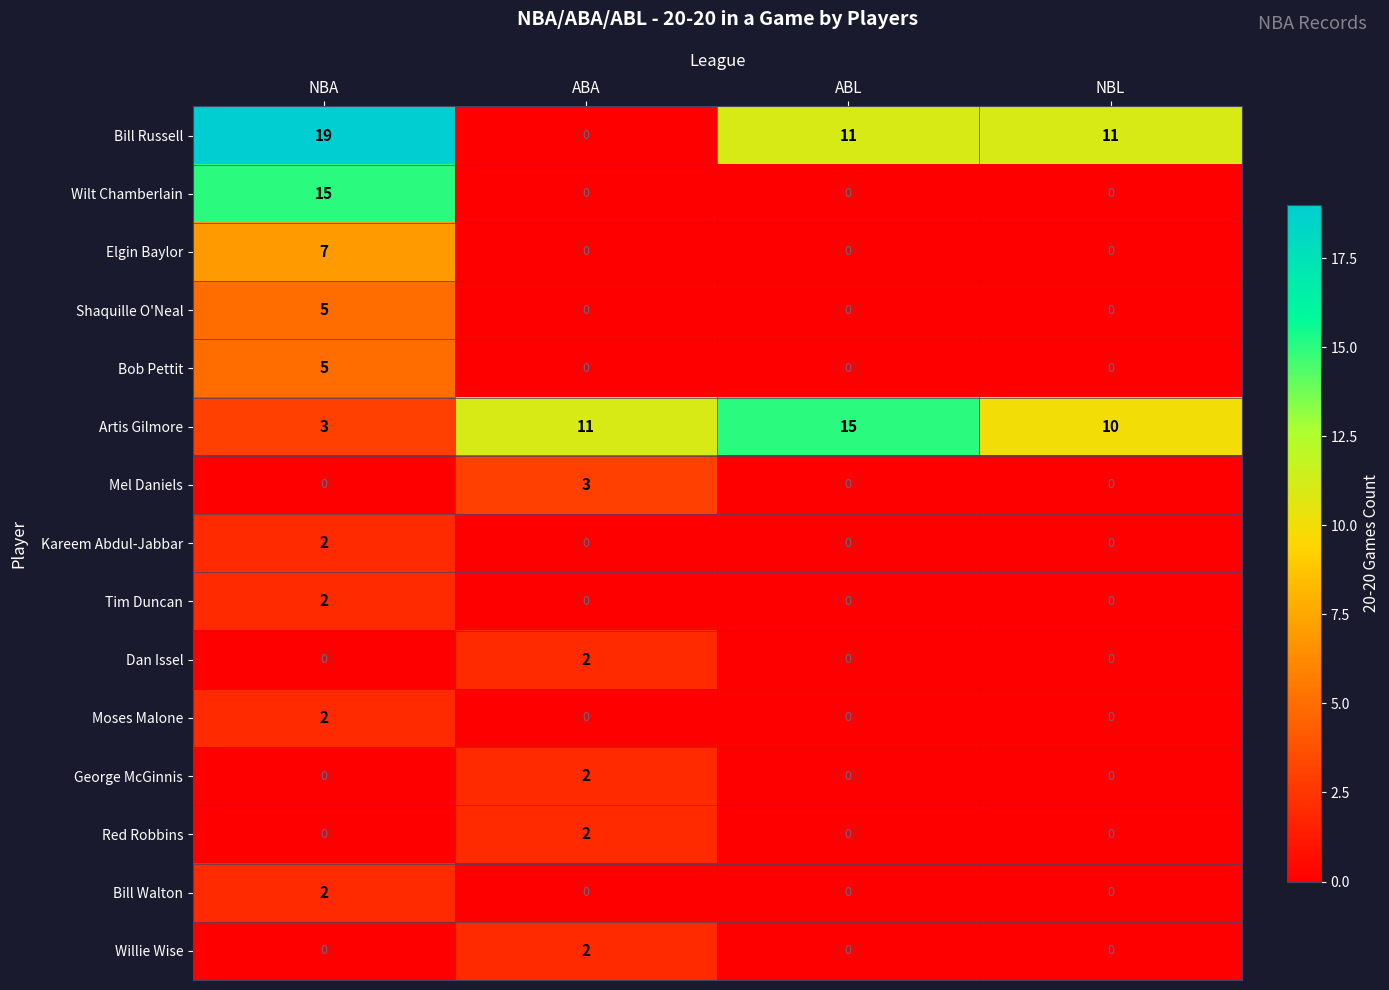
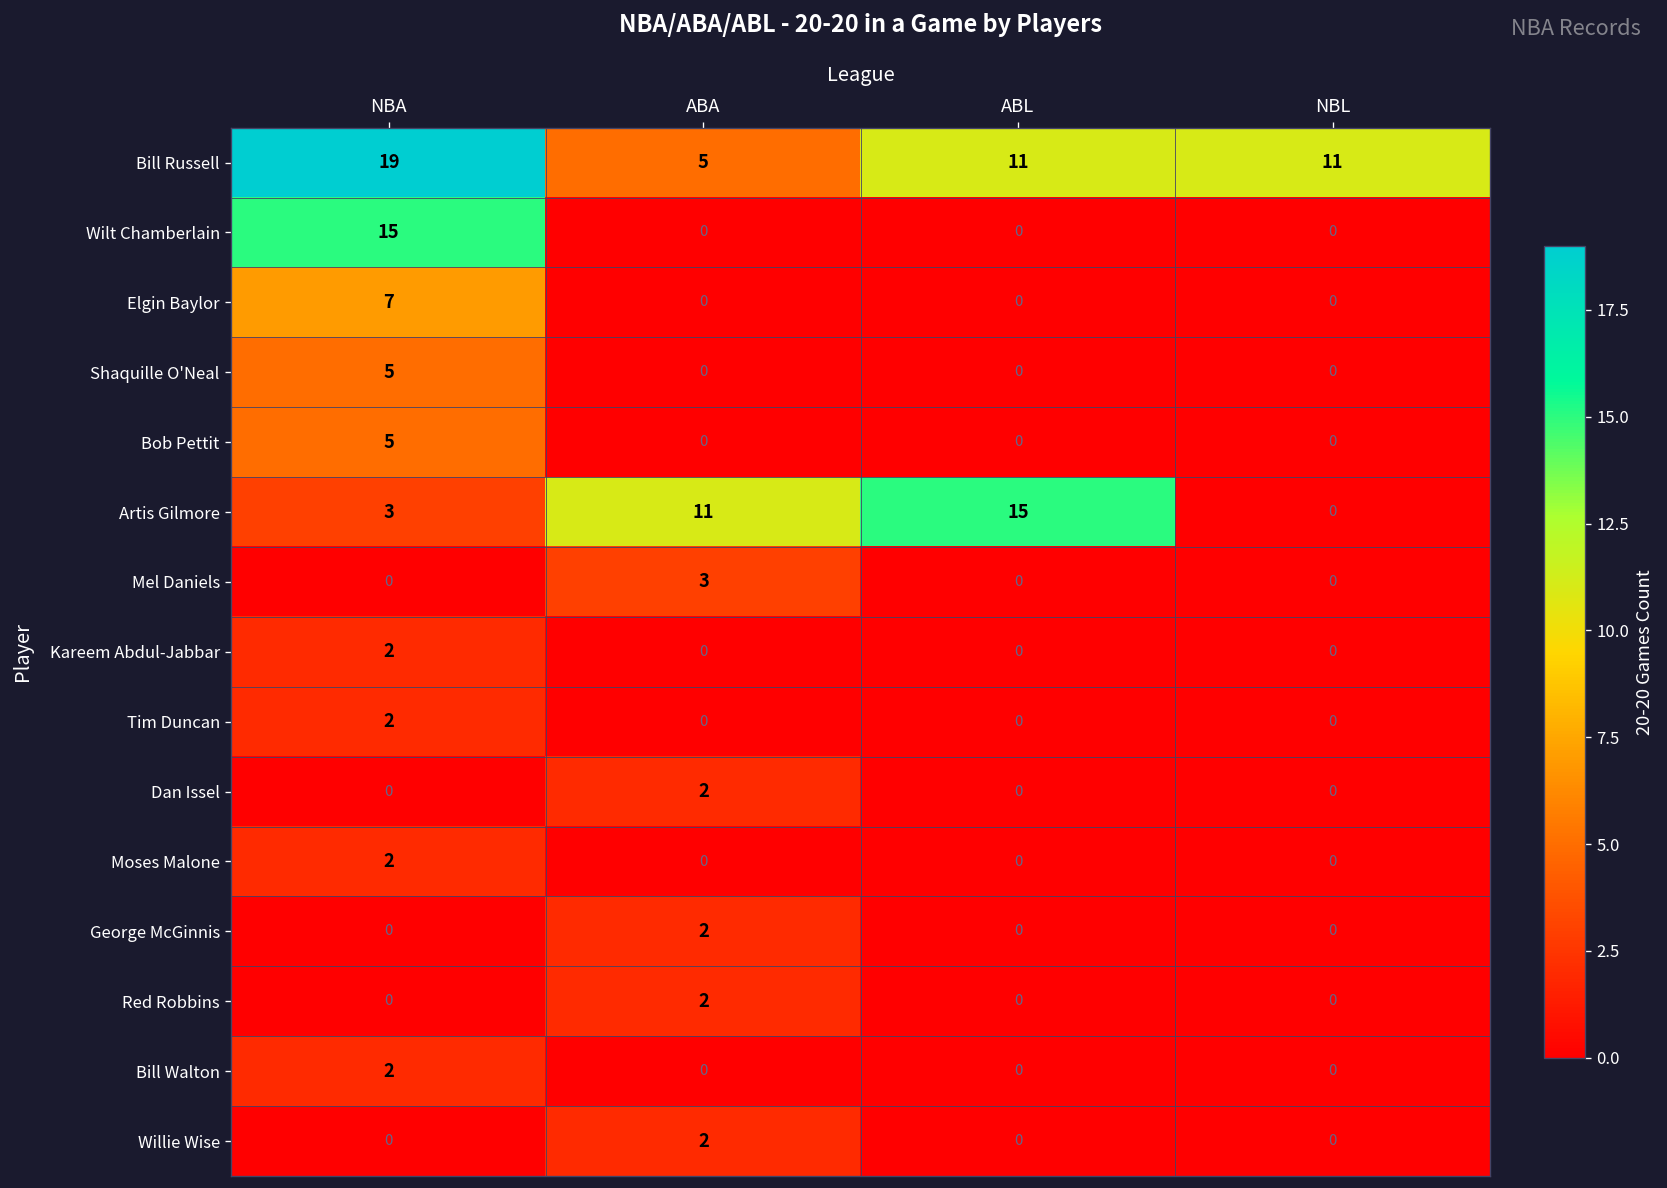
Bill Russell, ABA: 0 -> 5
Artis Gilmore, NBL: 10 -> 0
